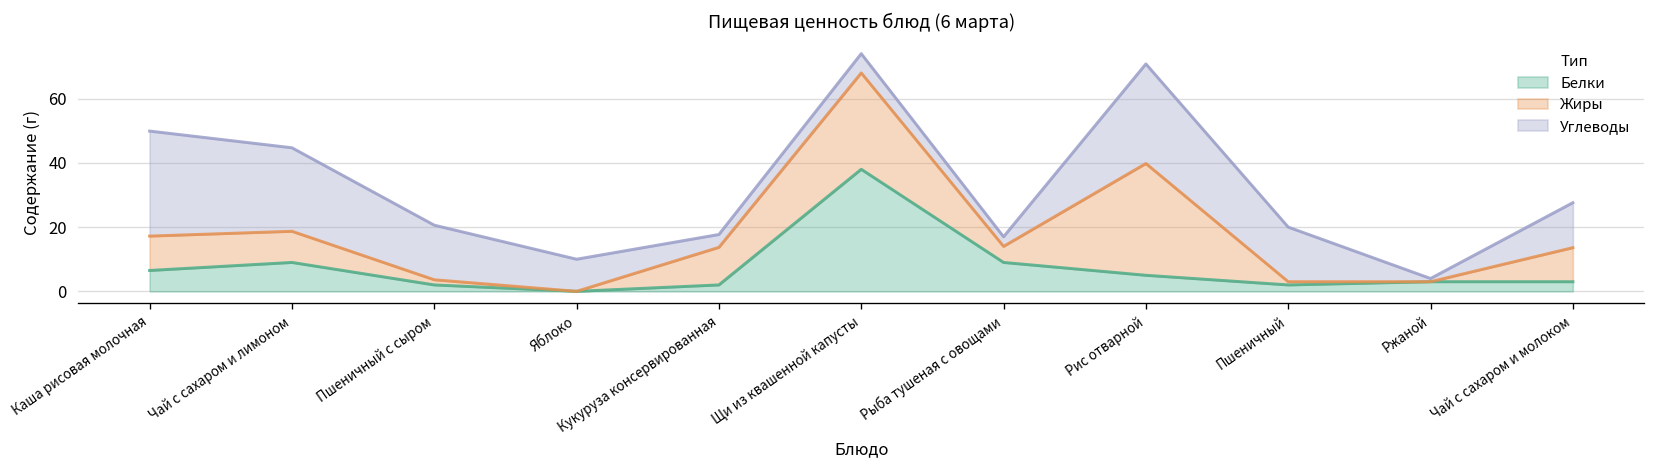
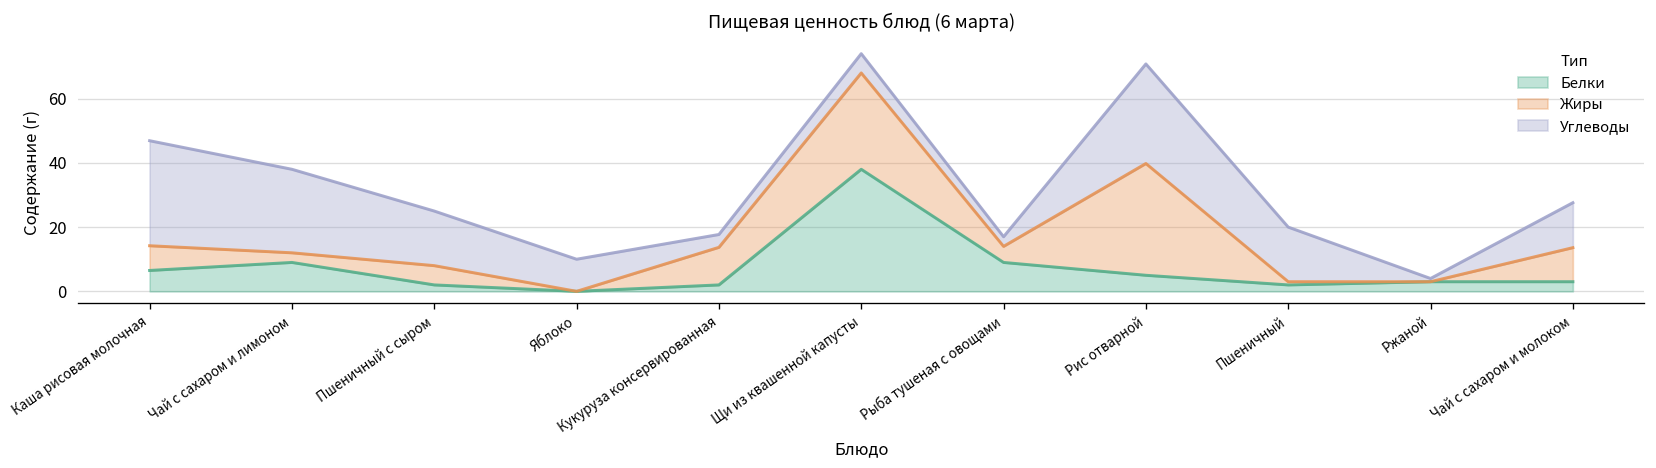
Жиры, Каша рисовая молочная: 11 -> 8
Жиры, Чай с сахаром и лимоном: 10 -> 3
Жиры, Пшеничный с сыром: 2 -> 6
